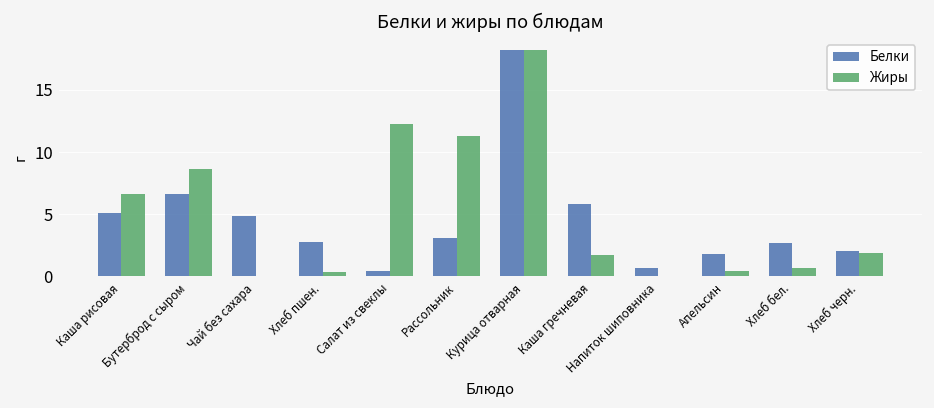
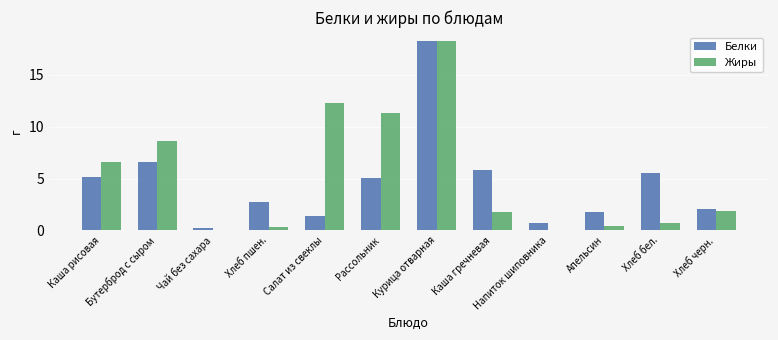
Белки, Чай без сахара: 4.9 -> 0.2
Белки, Салат из свеклы: 0.4 -> 1.4
Белки, Рассольник: 3.1 -> 5.0
Белки, Хлеб бел.: 2.7 -> 5.5
